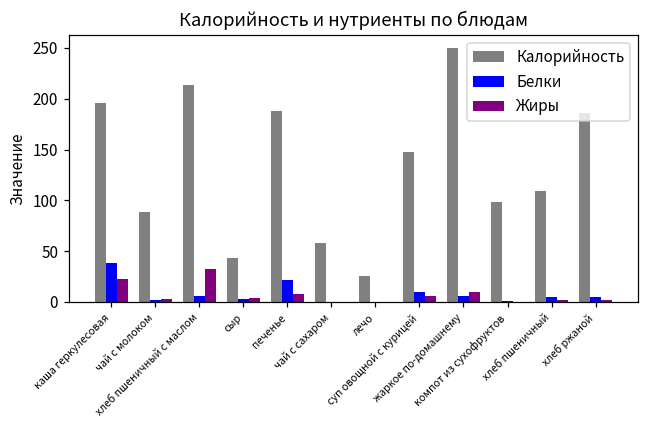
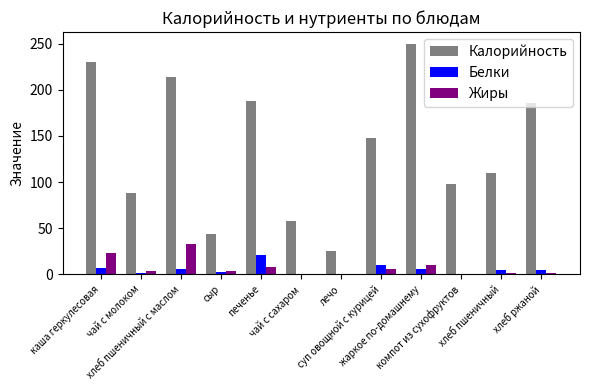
Калорийность, каша геркулесовая: 200 -> 230
Белки, каша геркулесовая: 40 -> 10
